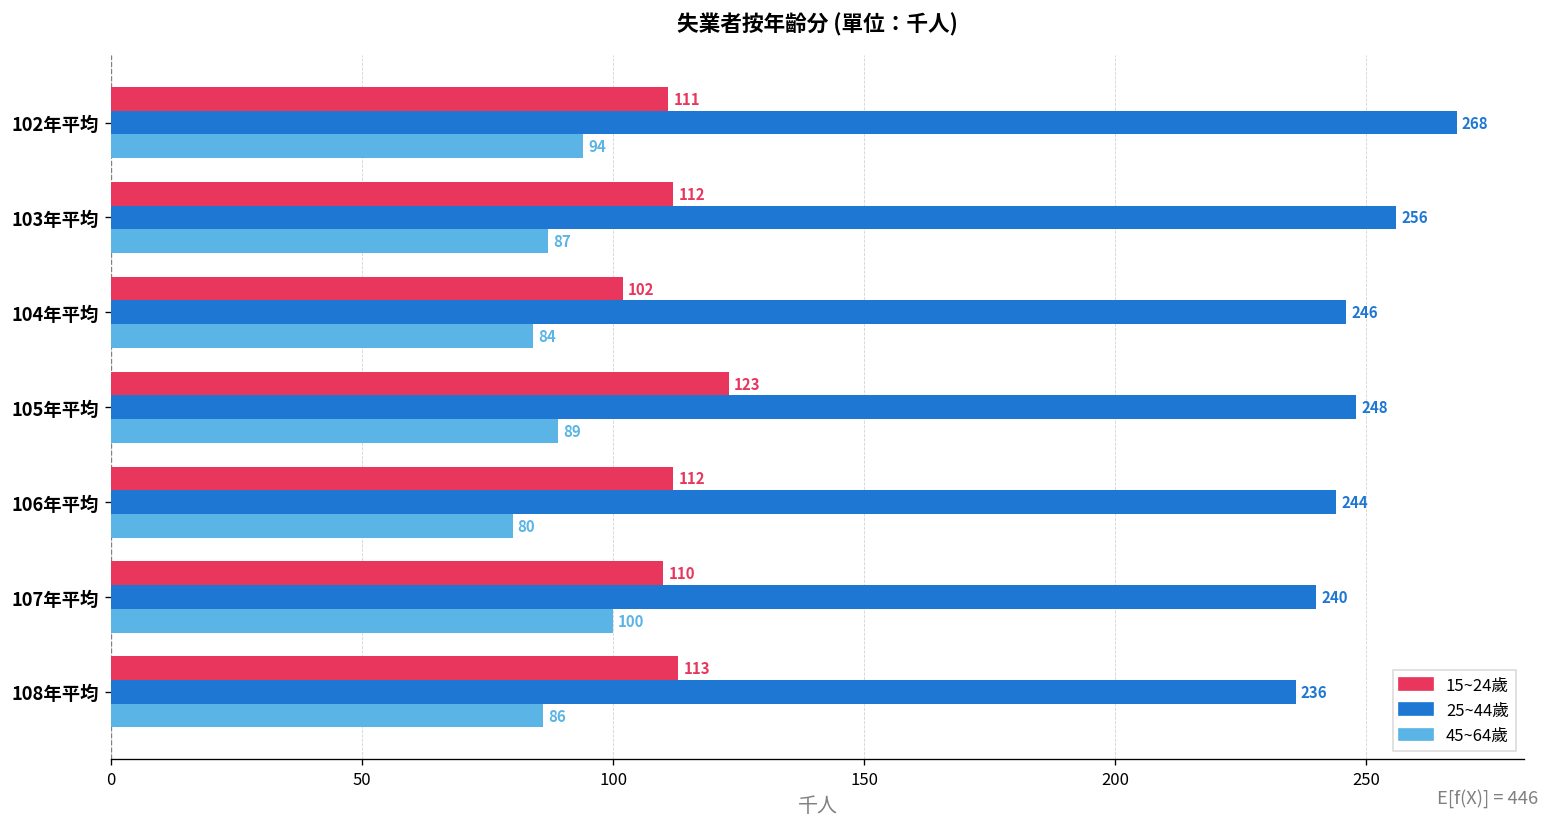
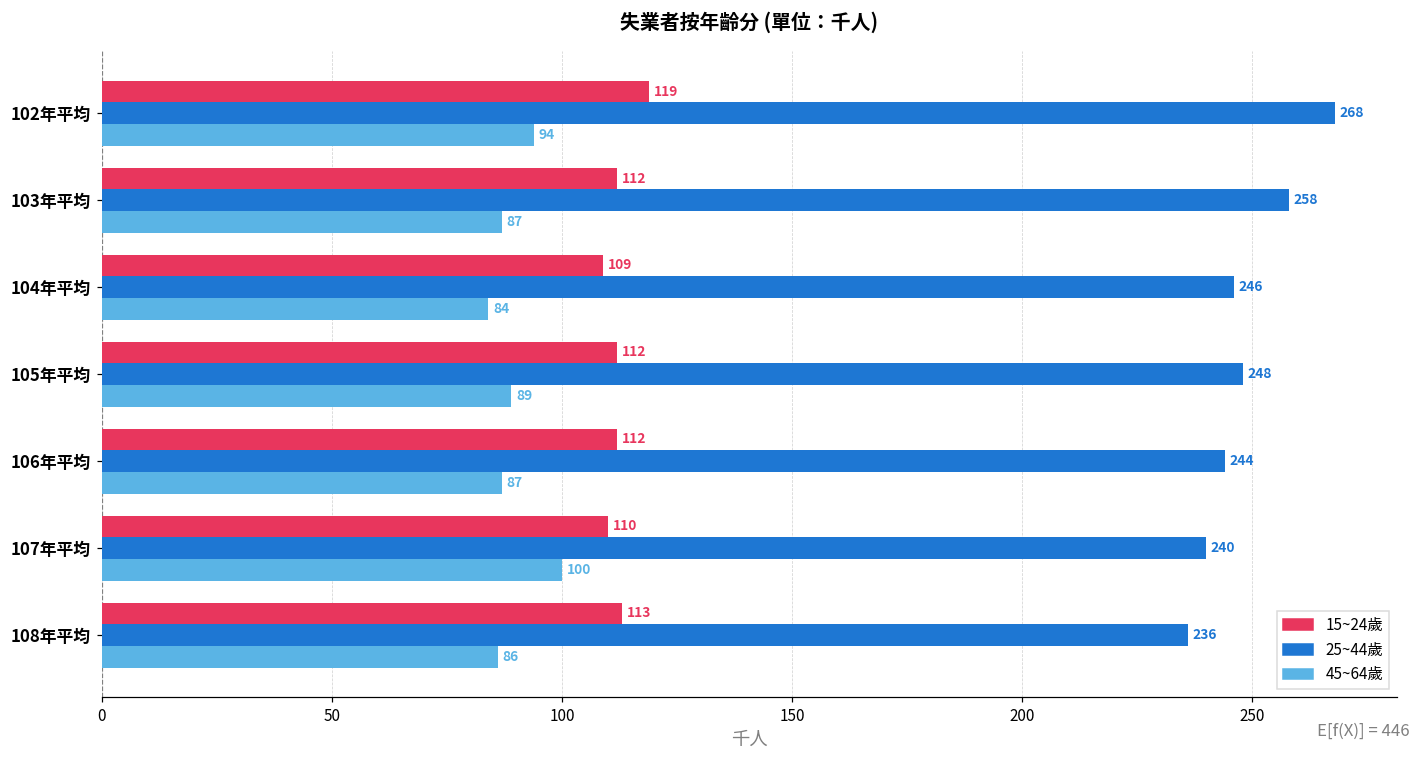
15~24歲, 102年平均: 111 -> 119
25~44歲, 103年平均: 256 -> 258
15~24歲, 104年平均: 102 -> 109
15~24歲, 105年平均: 123 -> 112
45~64歲, 106年平均: 80 -> 87
